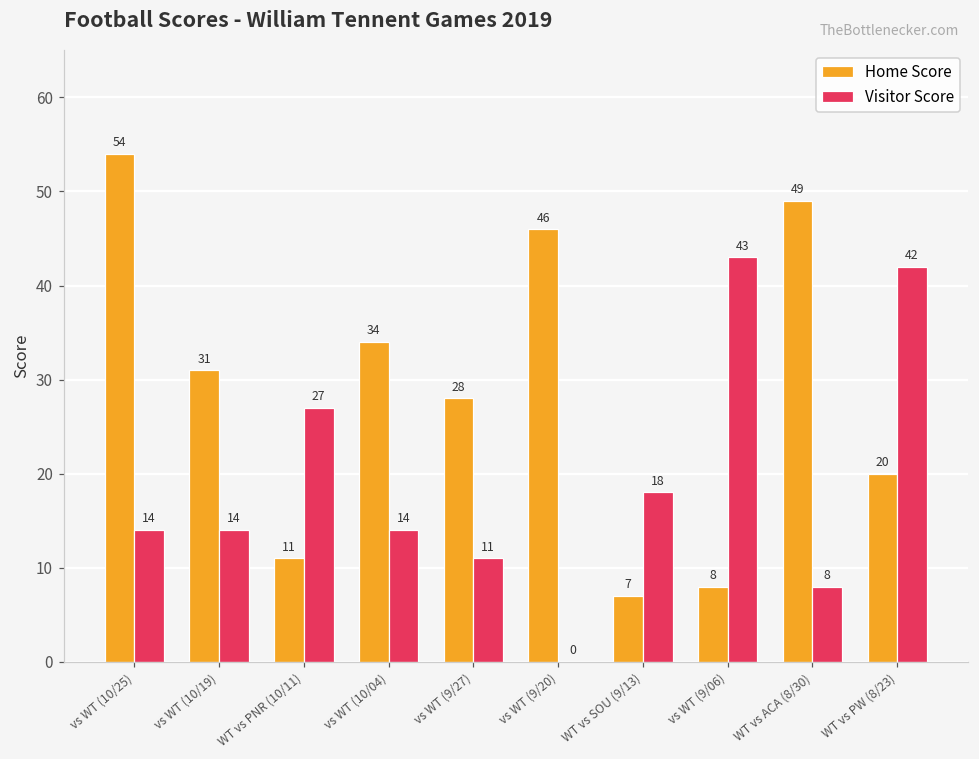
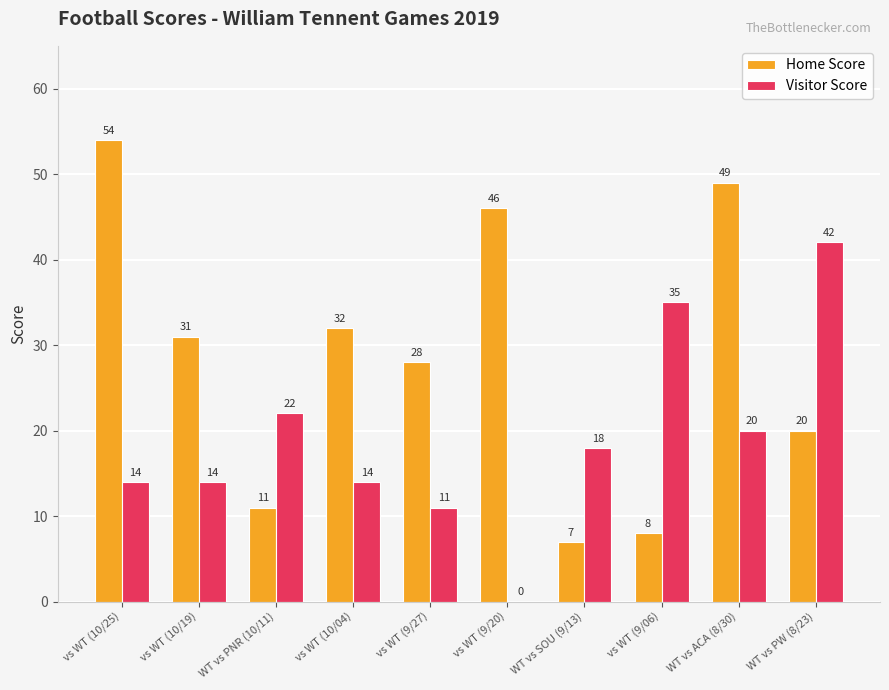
Visitor Score, WT vs PNR (10/11): 27 -> 22
Home Score, vs WT (10/04): 34 -> 32
Visitor Score, vs WT (9/06): 43 -> 35
Visitor Score, WT vs ACA (8/30): 8 -> 20
